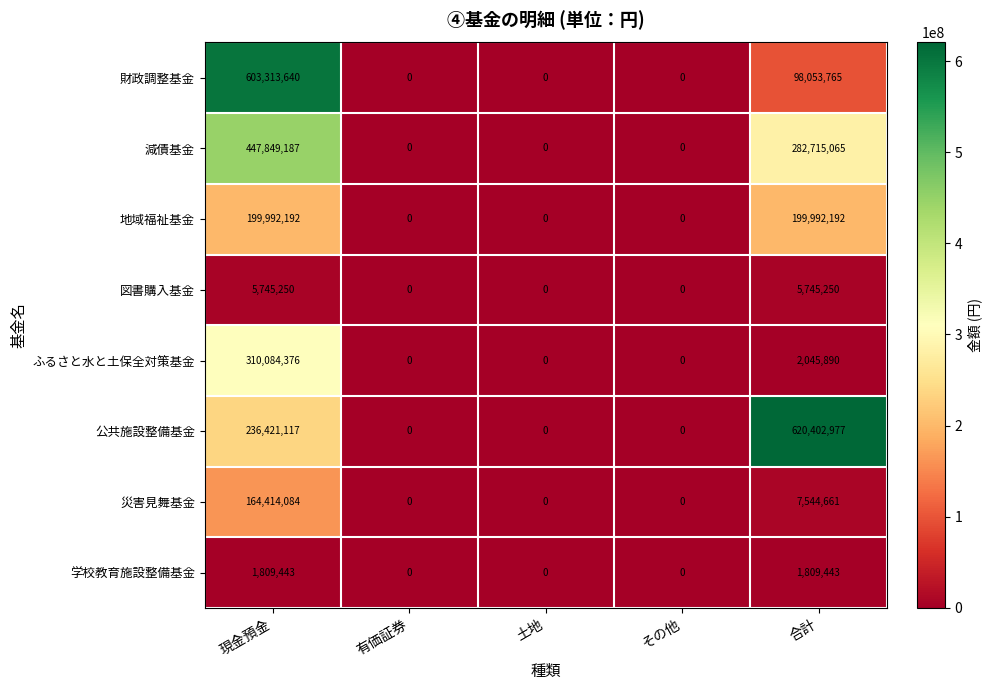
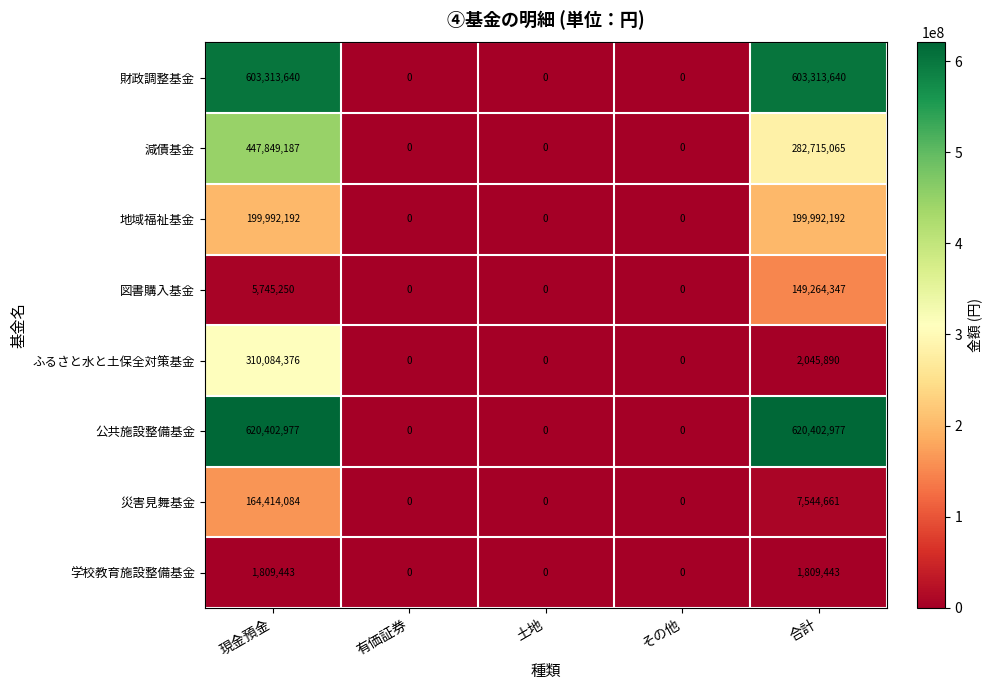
財政調整基金, 合計: 98,053,765 -> 603,313,640
図書購入基金, 合計: 5,745,250 -> 149,264,347
公共施設整備基金, 現金預金: 236,421,117 -> 620,402,977
